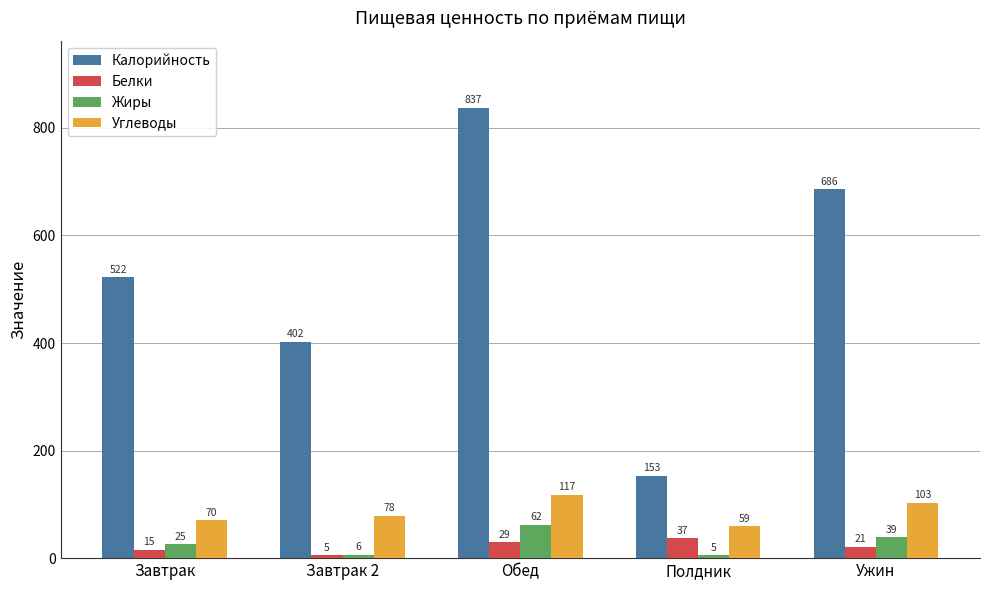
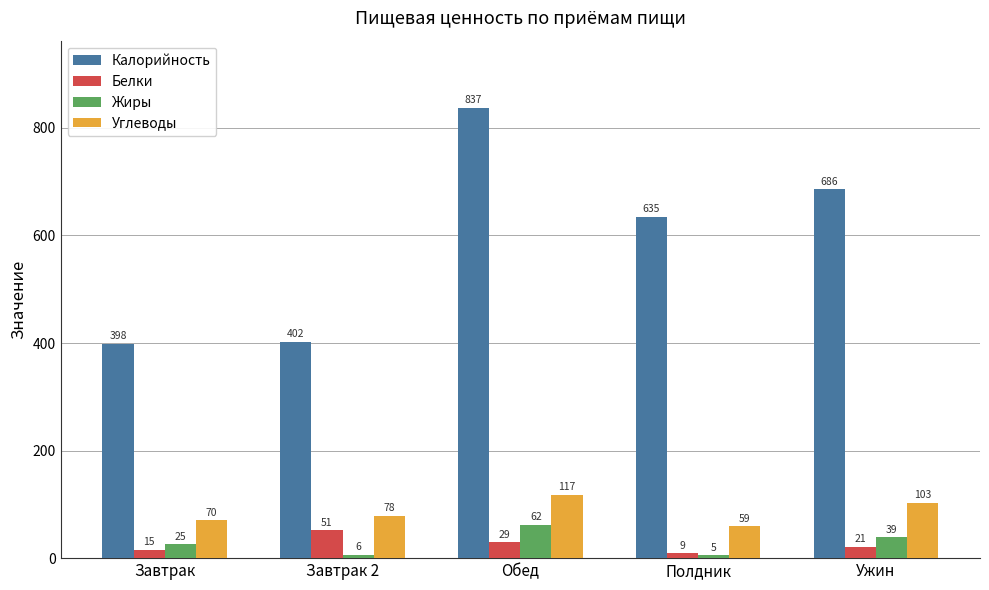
Калорийность, Завтрак: 522 -> 398
Белки, Завтрак 2: 5 -> 51
Калорийность, Полдник: 153 -> 635
Белки, Полдник: 37 -> 9
